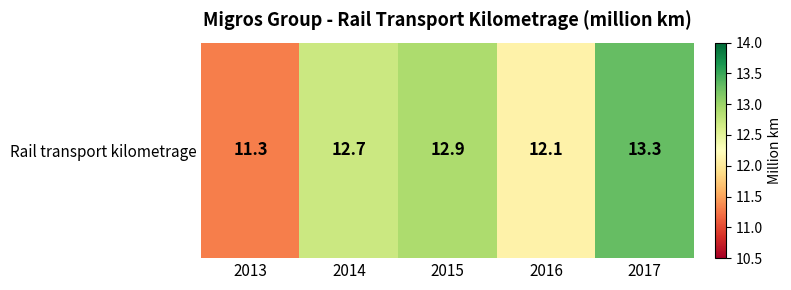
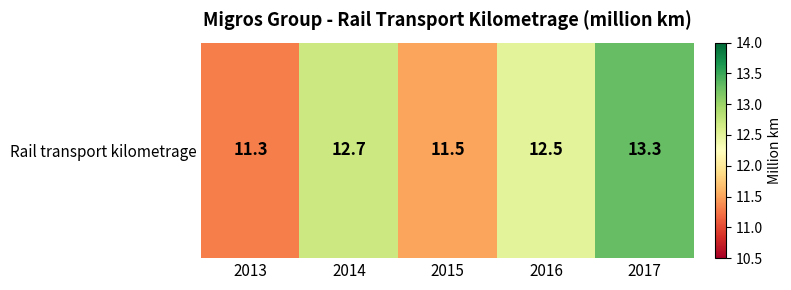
Rail transport kilometrage, 2015: 12.9 -> 11.5
Rail transport kilometrage, 2016: 12.1 -> 12.5
